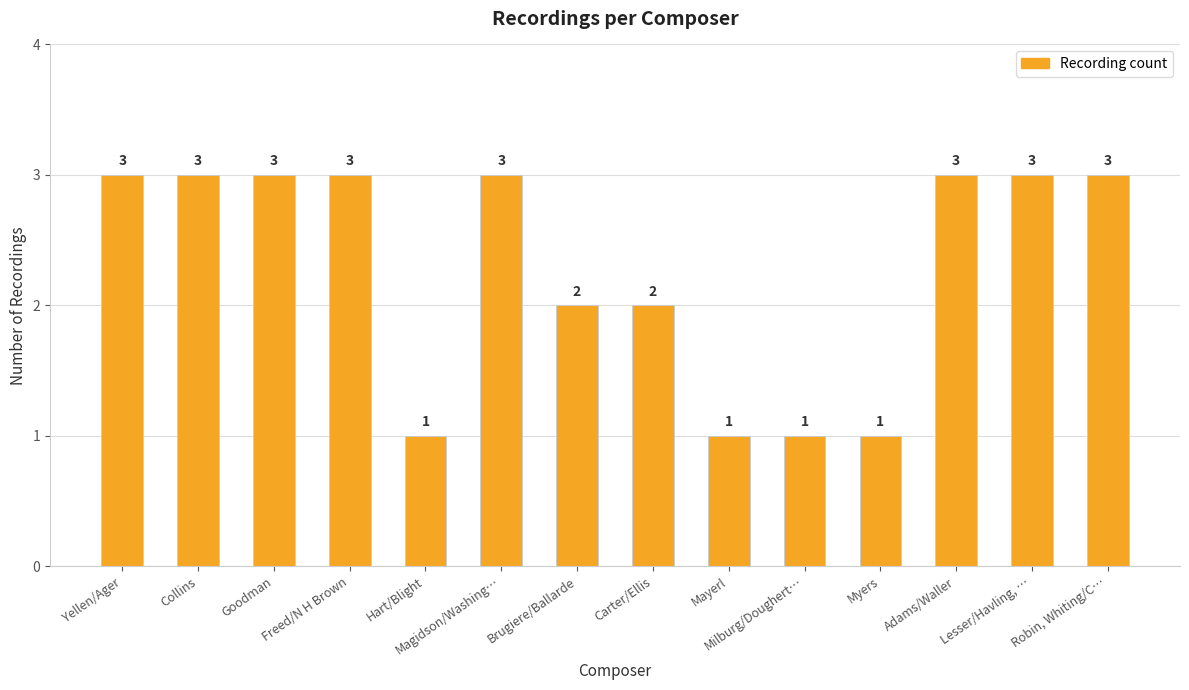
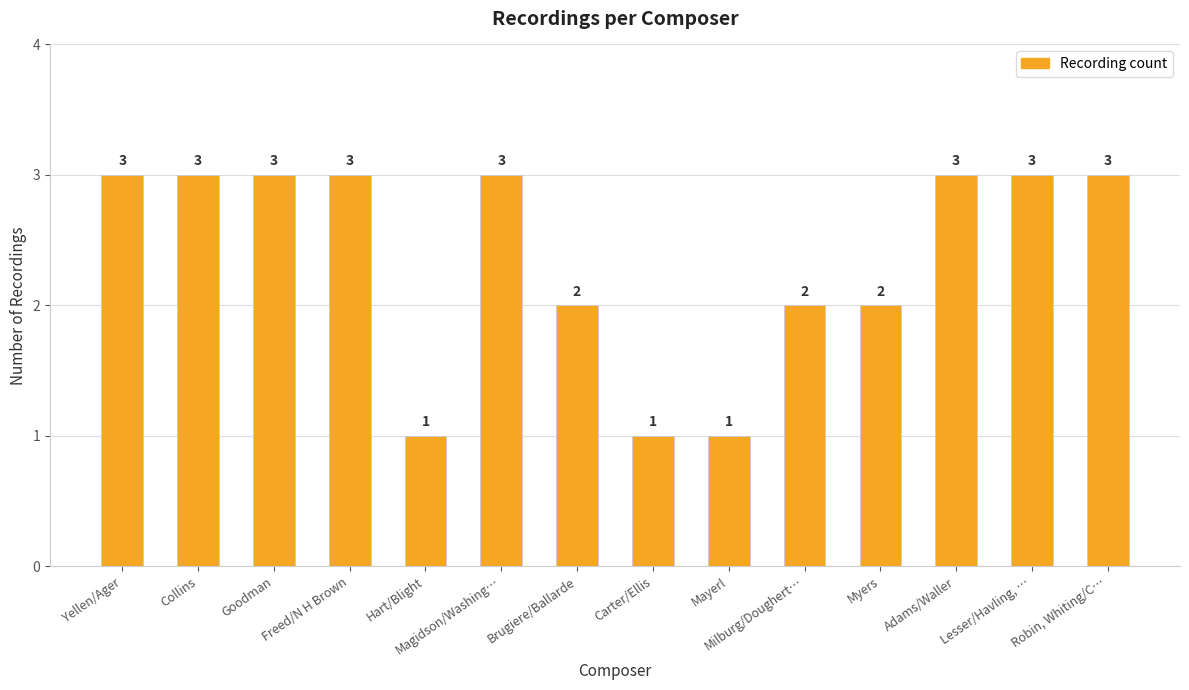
Carter/Ellis: 2 -> 1
Milburg/Doughert…: 1 -> 2
Myers: 1 -> 2
